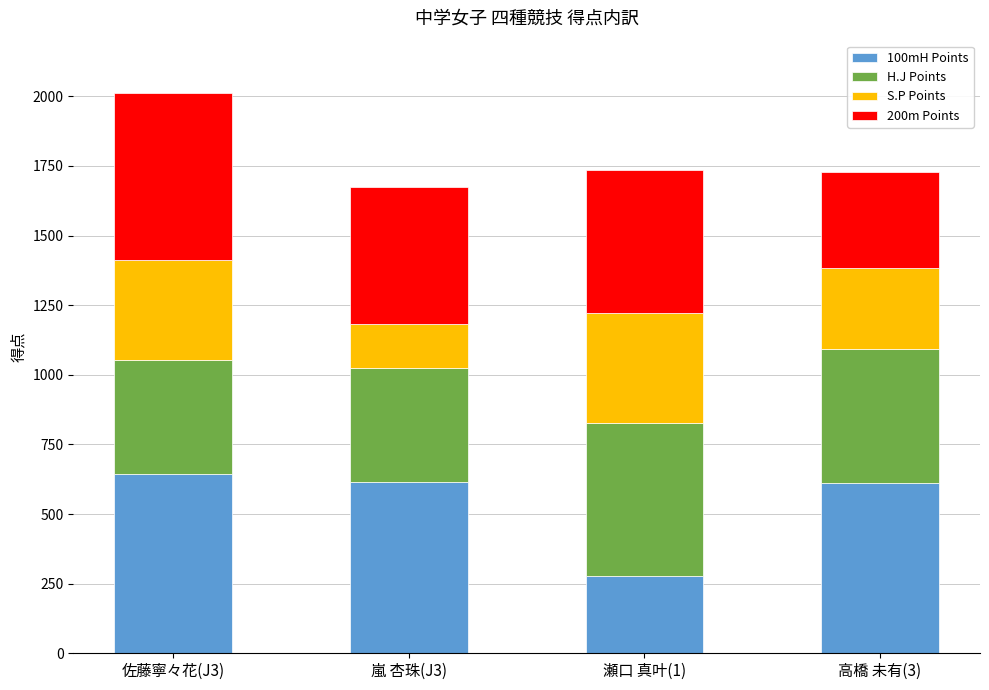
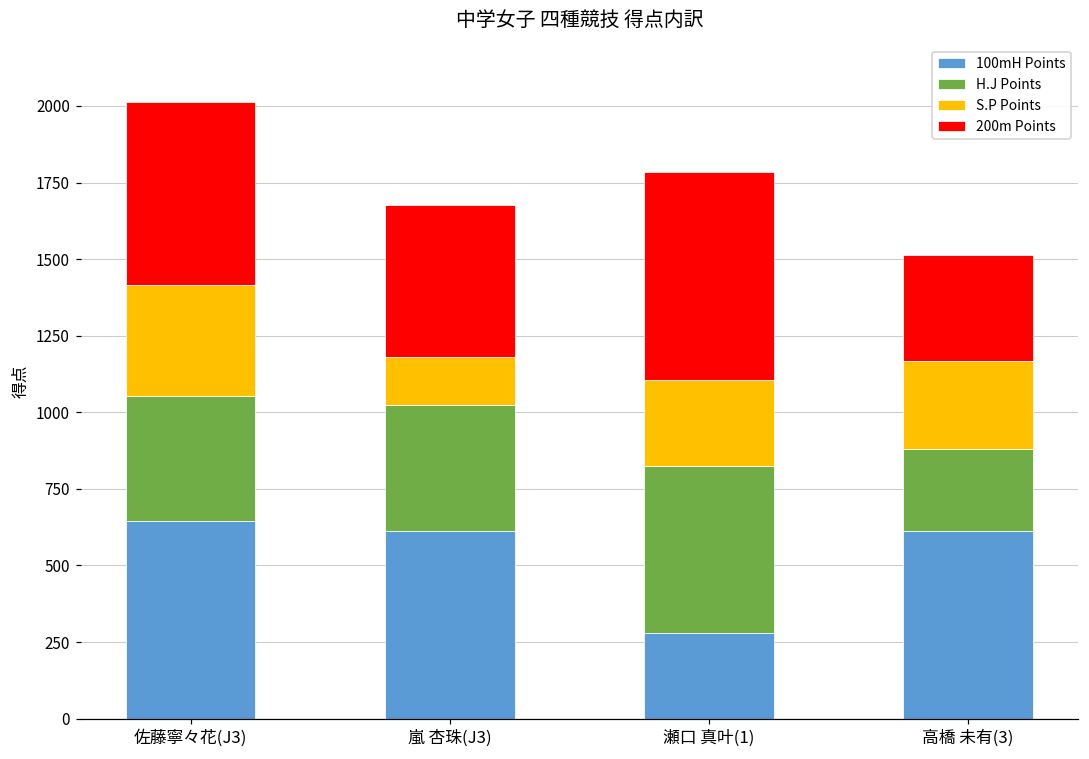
S.P Points, 瀬口 真叶(1): 400 -> 280
200m Points, 瀬口 真叶(1): 520 -> 680
H.J Points, 高橋 未有(3): 480 -> 270
